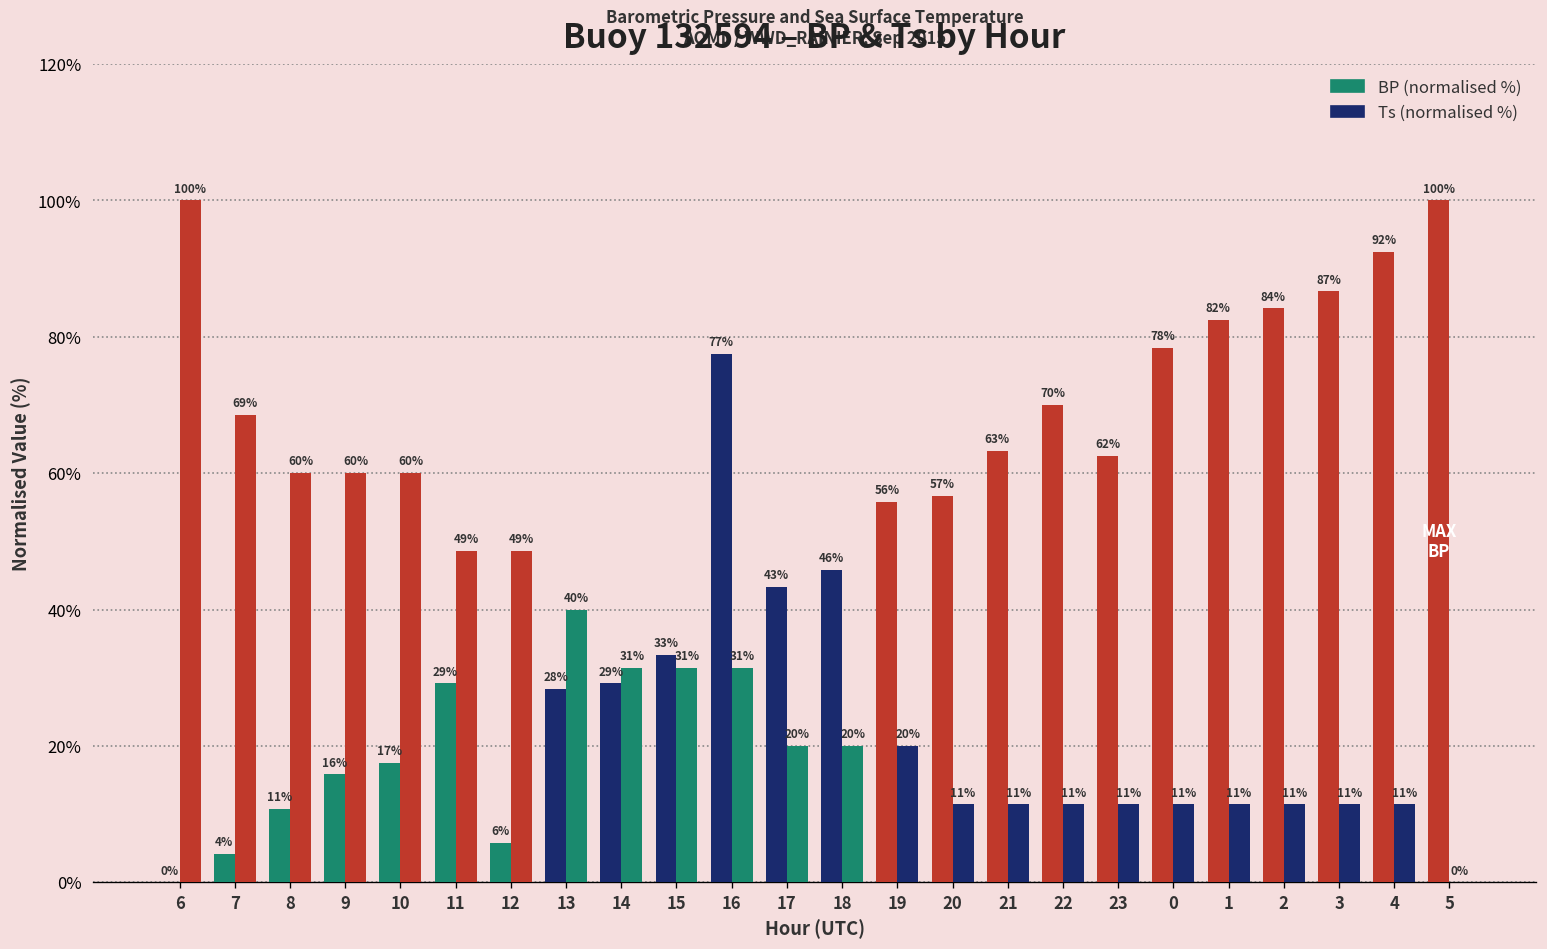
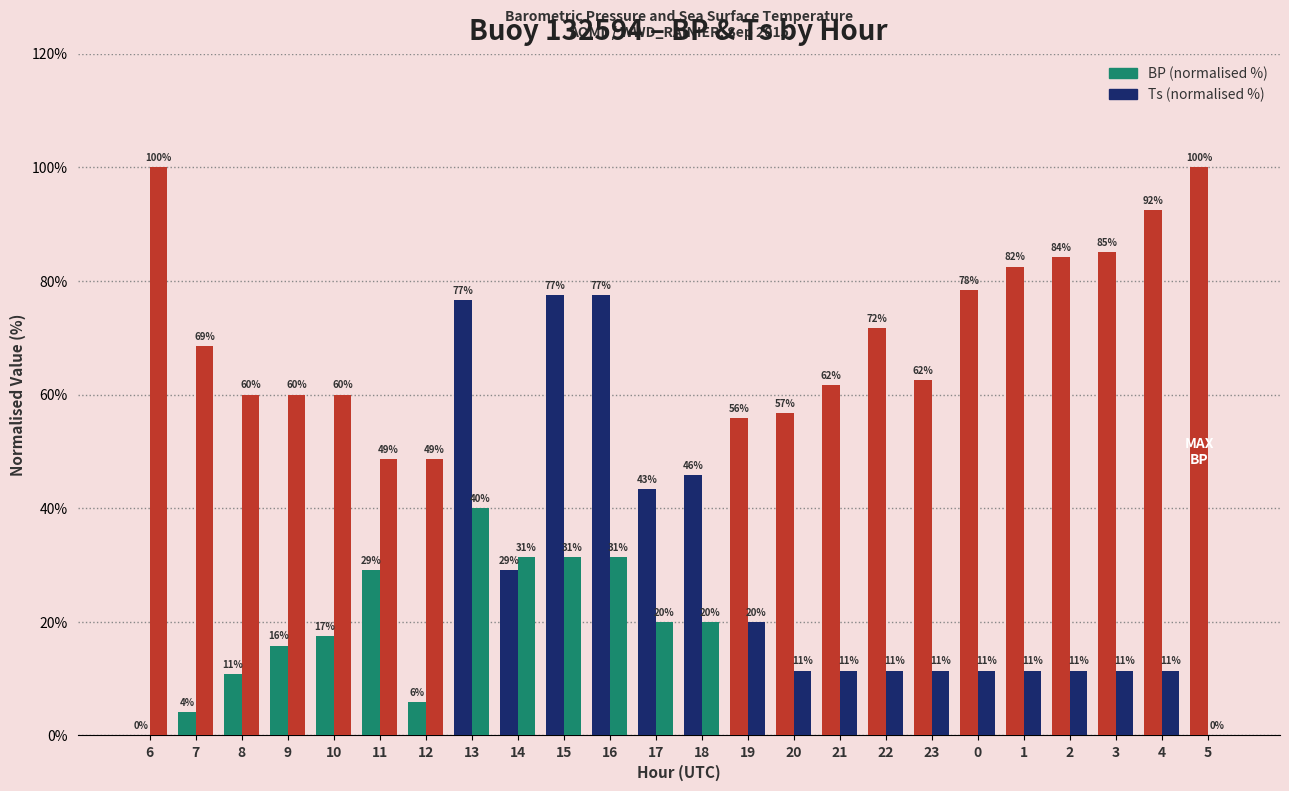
BP (normalised %), 13: 28% -> 77%
BP (normalised %), 15: 33% -> 77%
BP (normalised %), 21: 63% -> 62%
BP (normalised %), 22: 70% -> 72%
BP (normalised %), 3: 87% -> 85%
